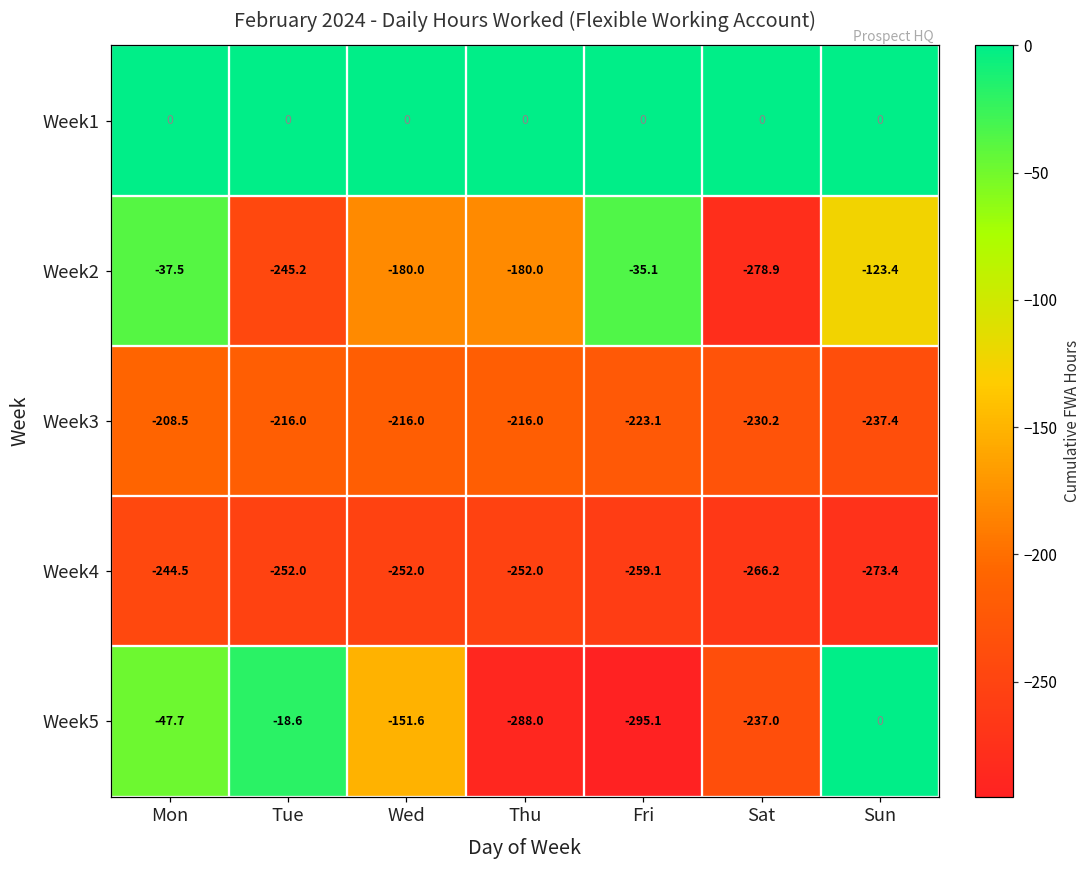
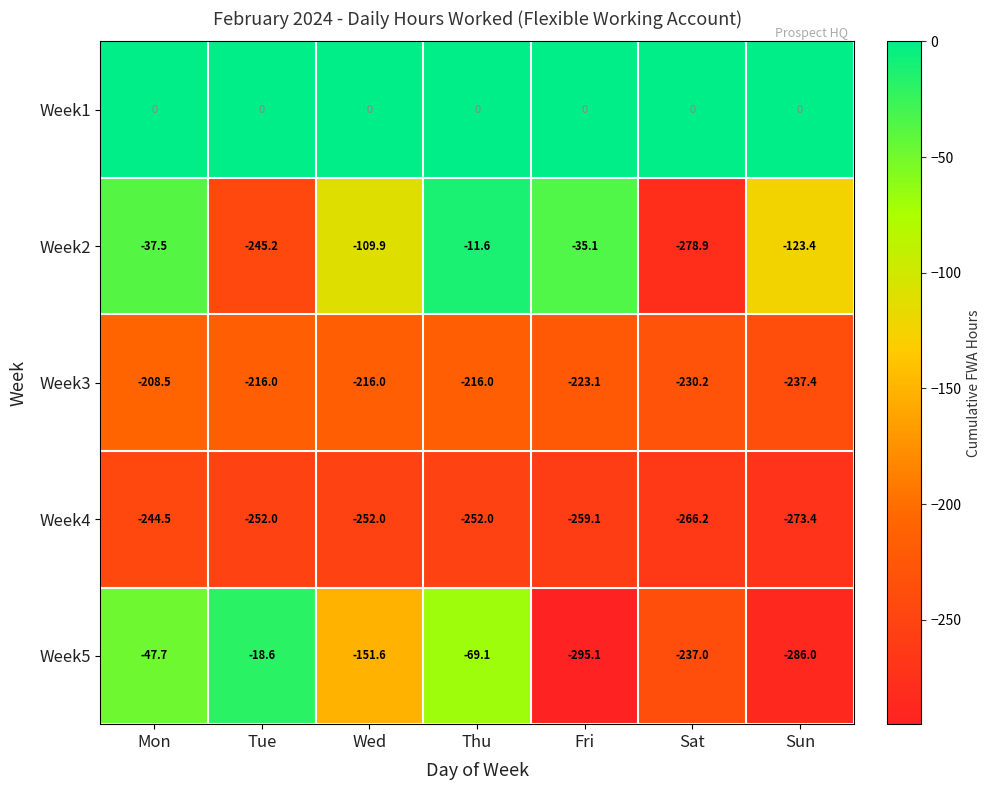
Week2, Wed: -180.0 -> -109.9
Week2, Thu: -180.0 -> -11.6
Week5, Thu: -288.0 -> -69.1
Week5, Sun: 0 -> -286.0
